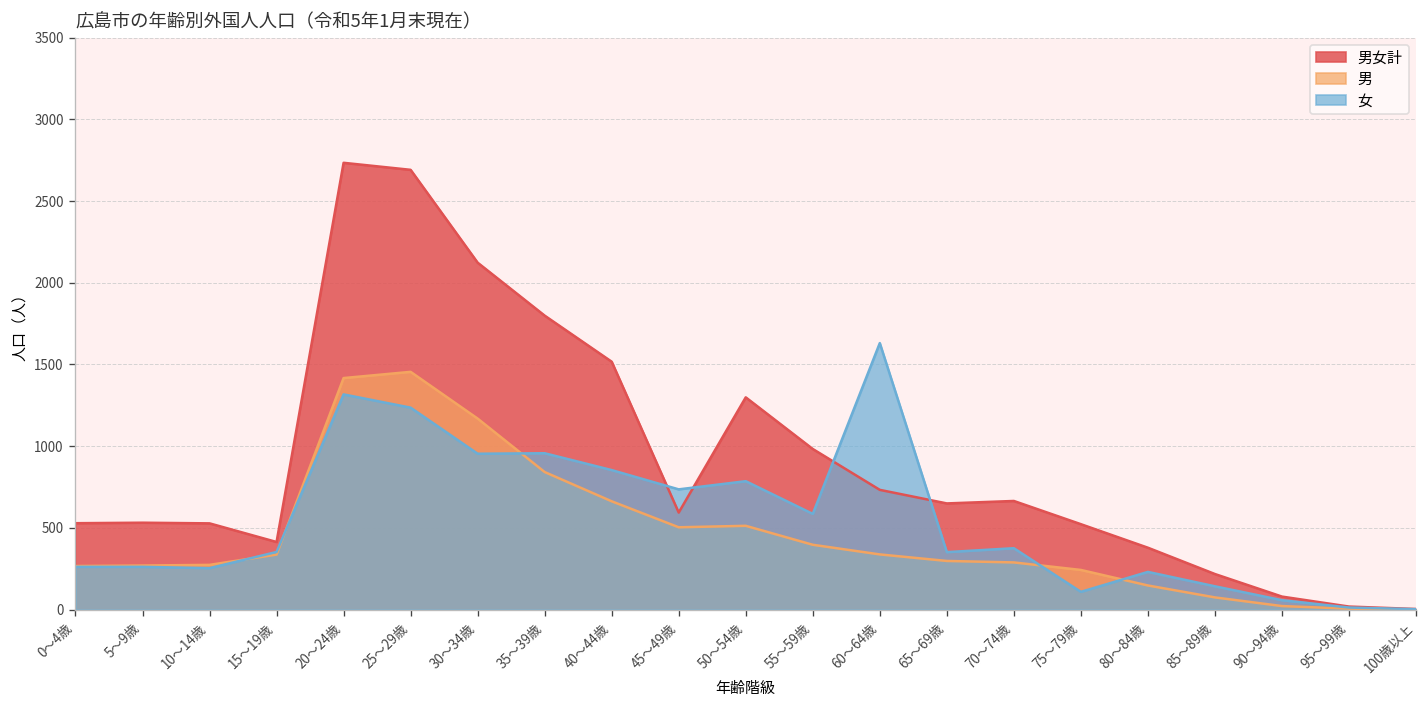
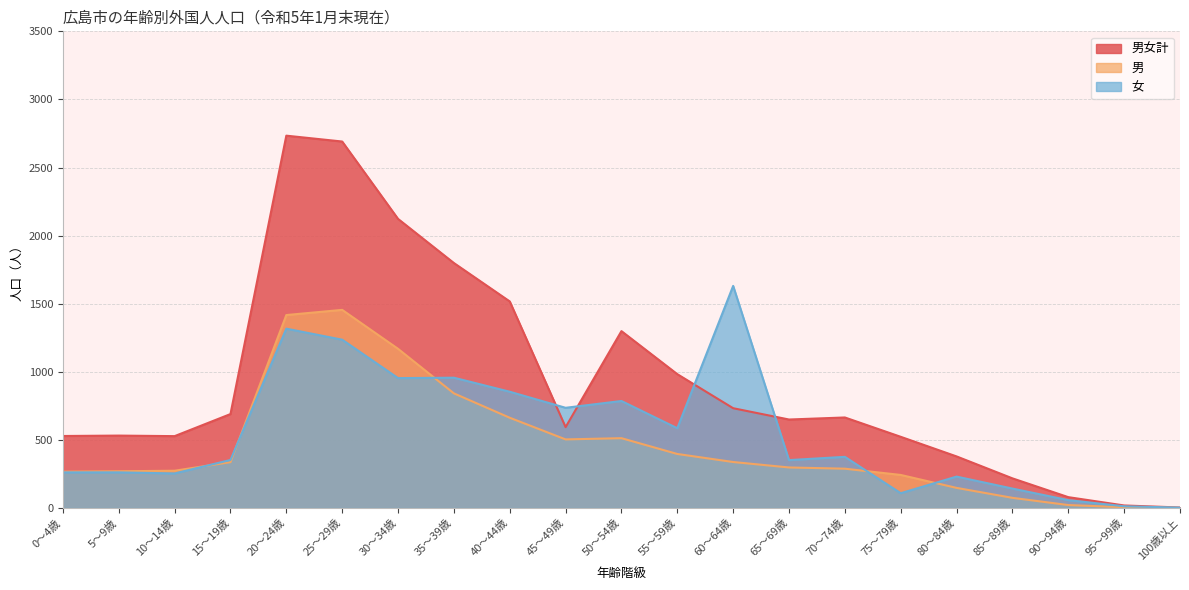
男女計, 15～19歳: 410 -> 690
